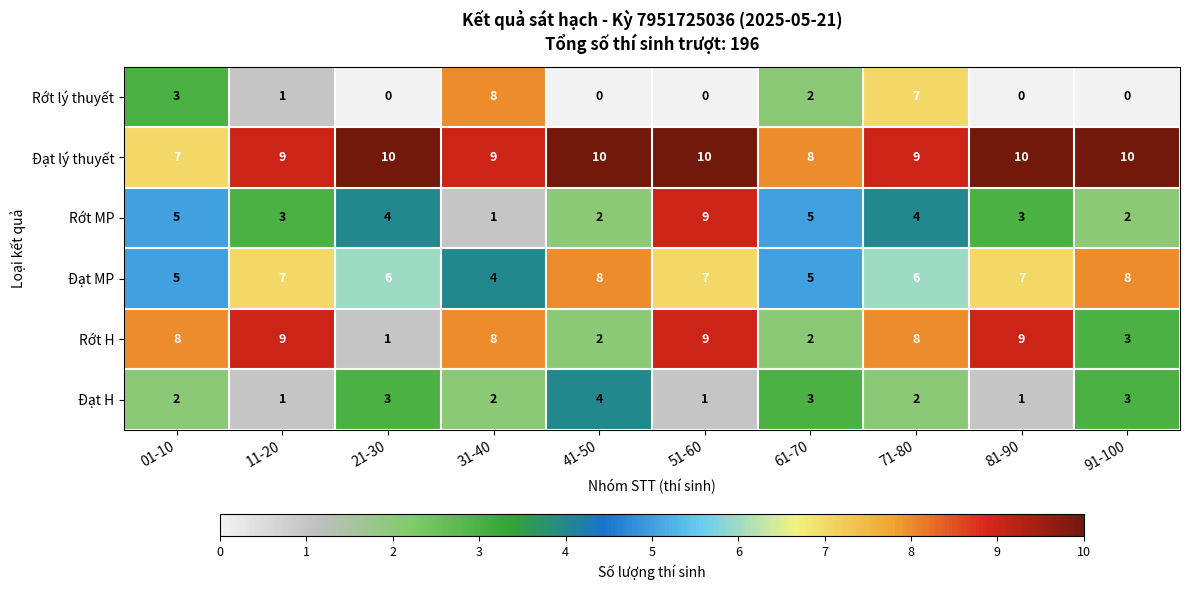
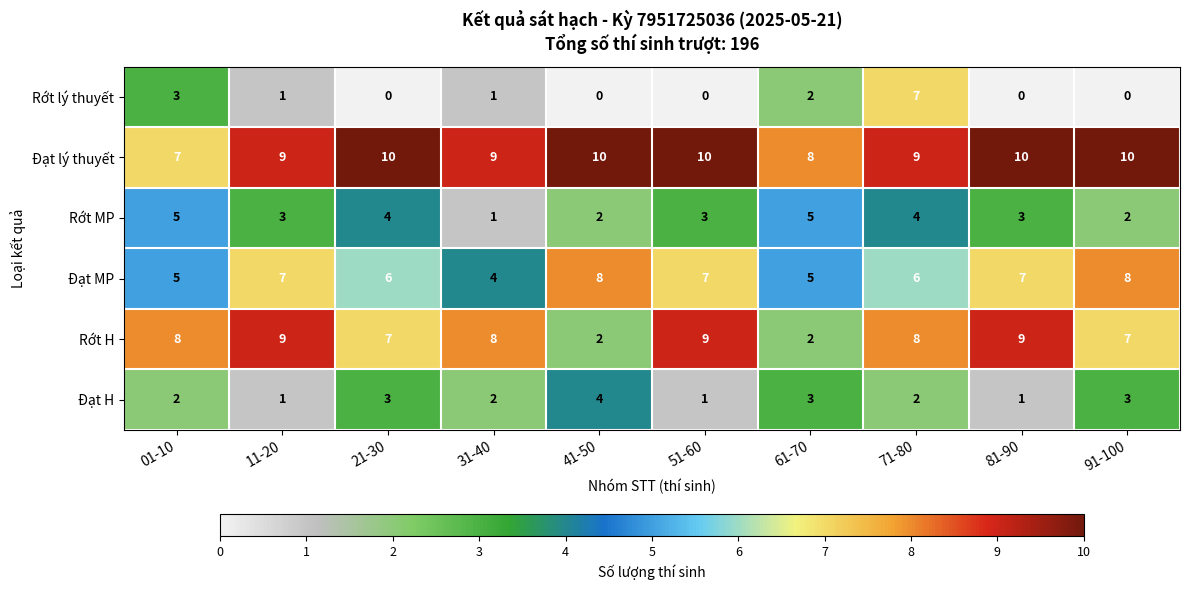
Rớt lý thuyết, 31-40: 8 -> 1
Rớt MP, 51-60: 9 -> 3
Rớt H, 21-30: 1 -> 7
Rớt H, 91-100: 3 -> 7
